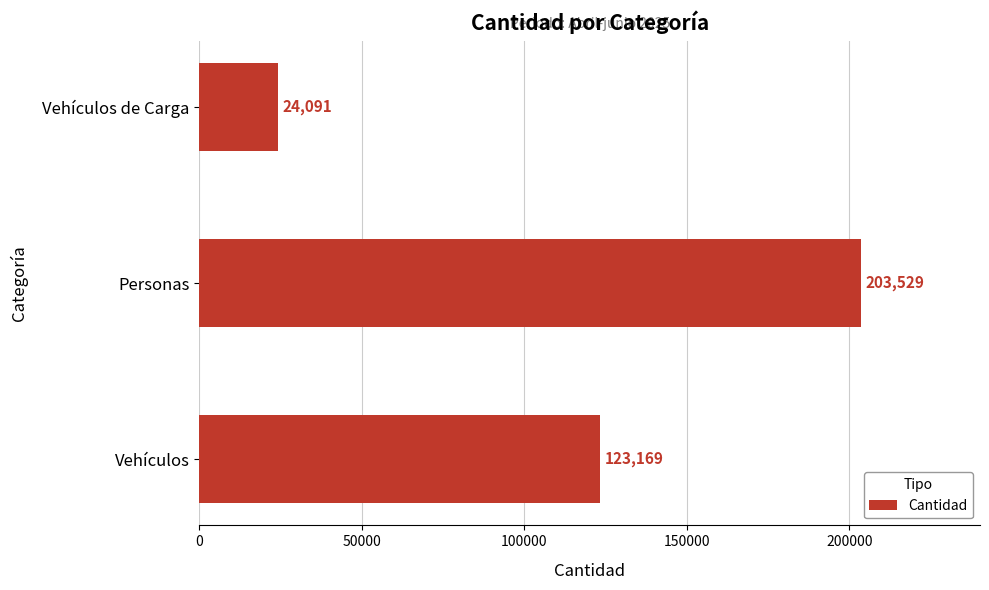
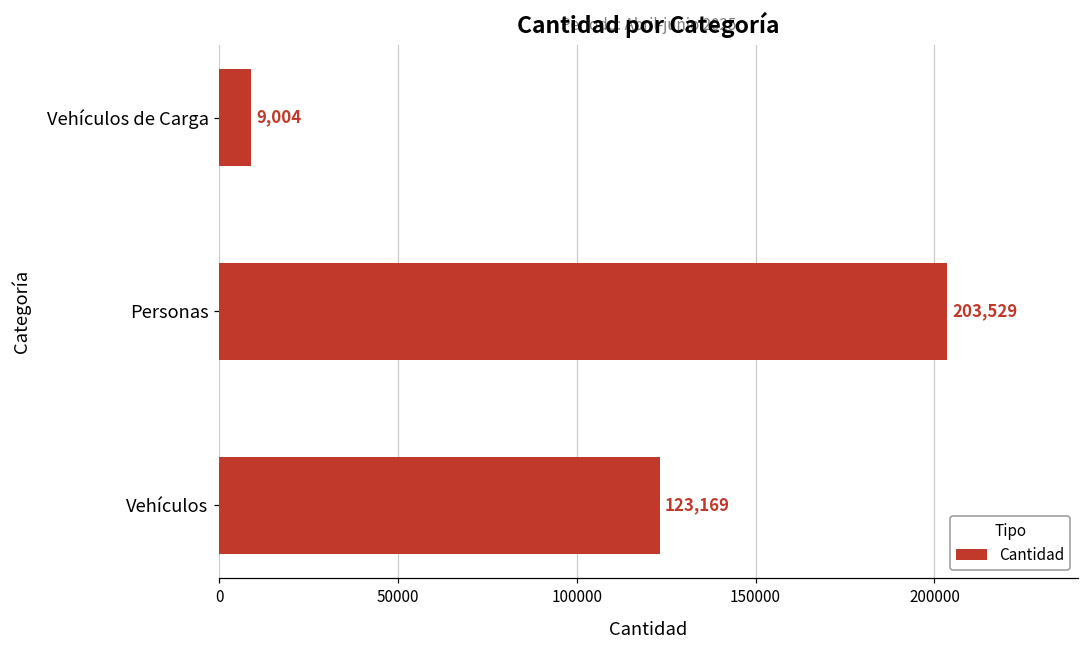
Vehículos de Carga: 24,091 -> 9,004
